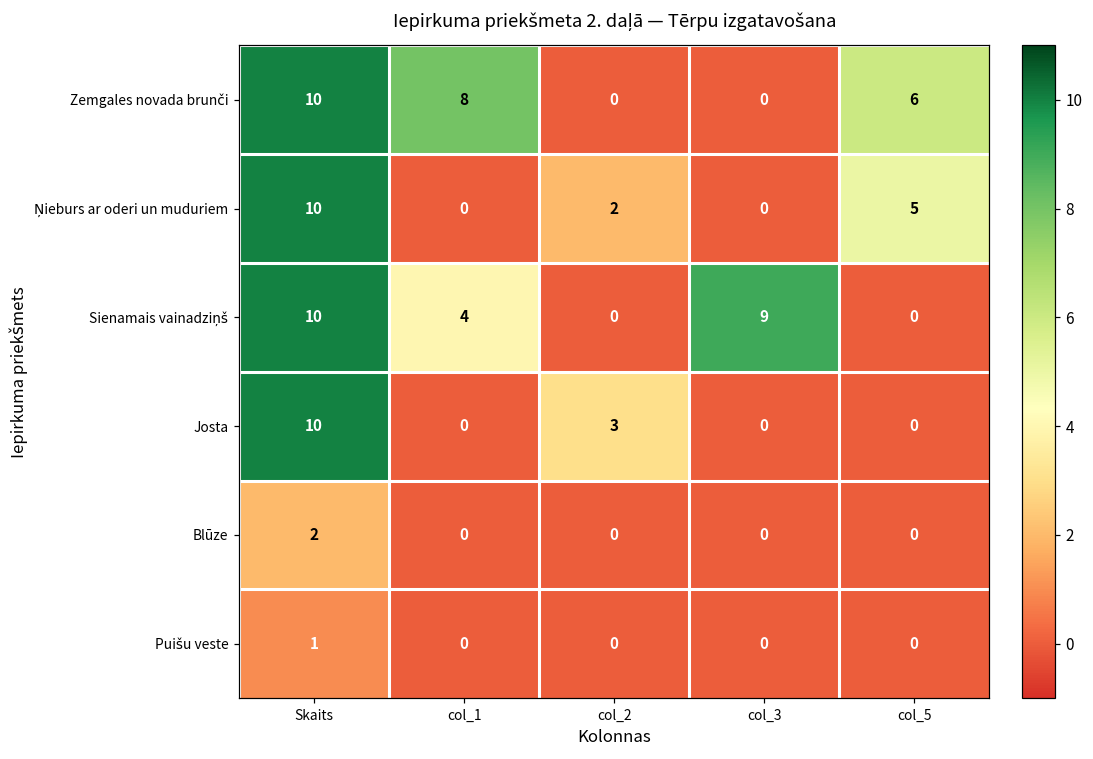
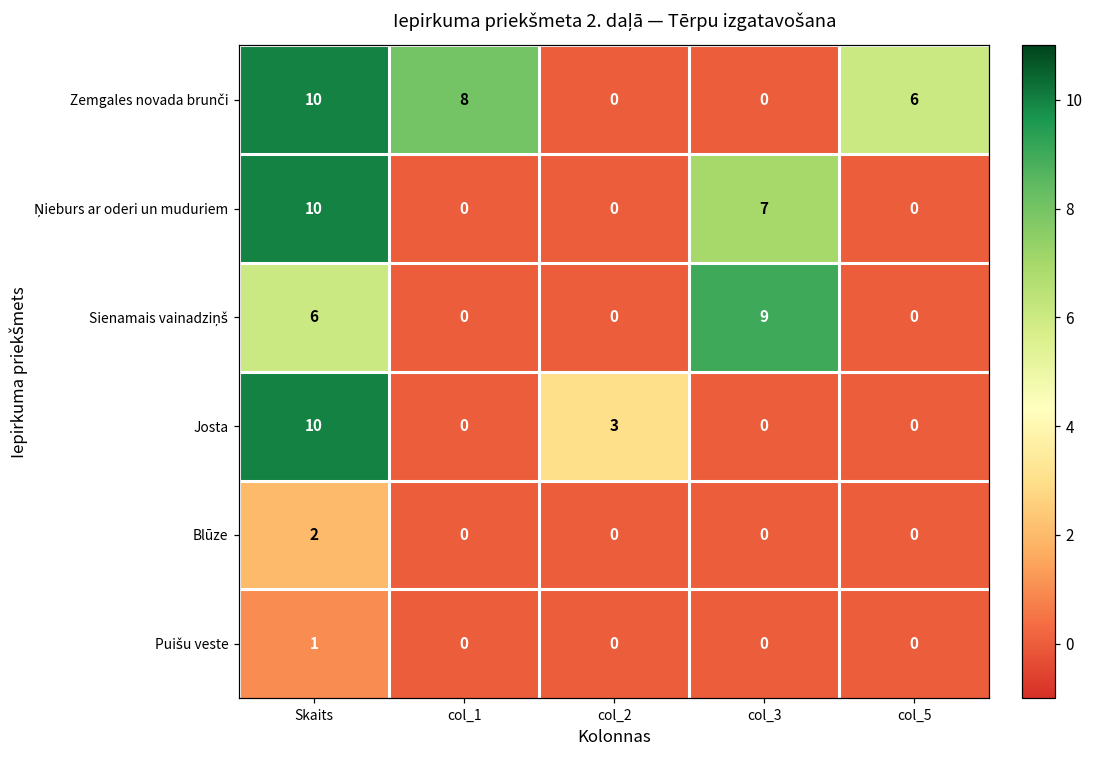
Ņieburs ar oderi un muduriem, col_2: 2 -> 0
Ņieburs ar oderi un muduriem, col_3: 0 -> 7
Ņieburs ar oderi un muduriem, col_5: 5 -> 0
Sienamais vainadziņš, Skaits: 10 -> 6
Sienamais vainadziņš, col_1: 4 -> 0
